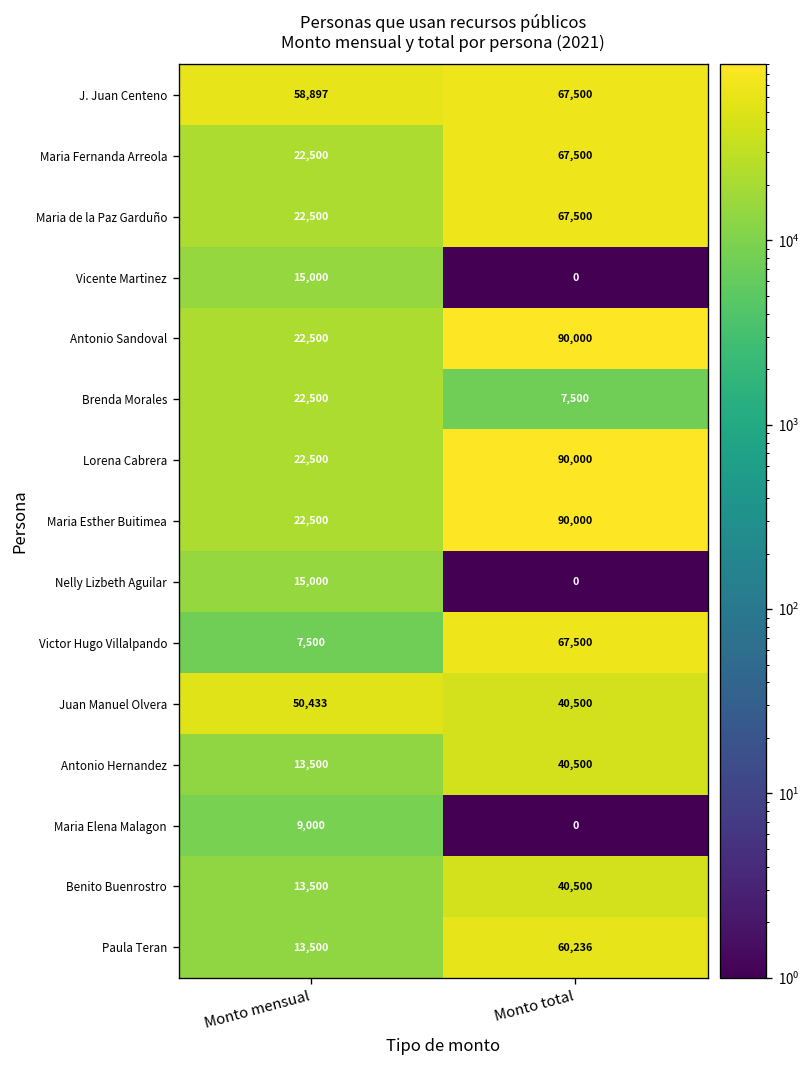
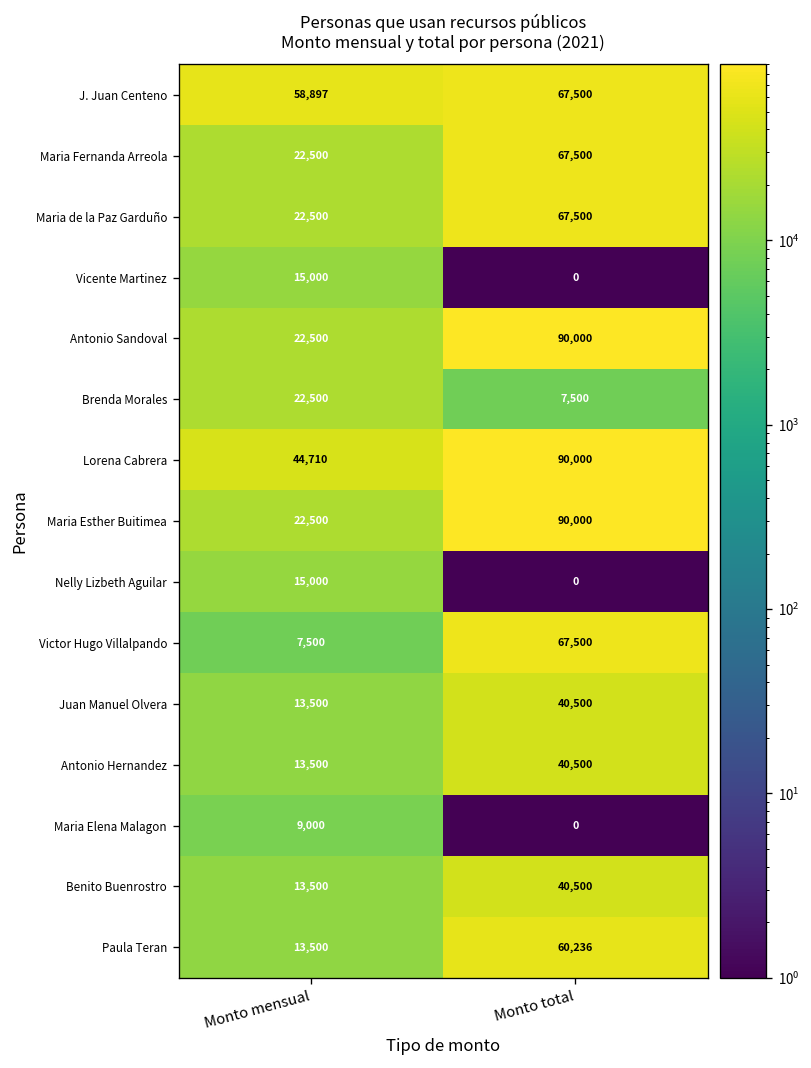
Lorena Cabrera, Monto mensual: 22,500 -> 44,710
Juan Manuel Olvera, Monto mensual: 50,433 -> 13,500
